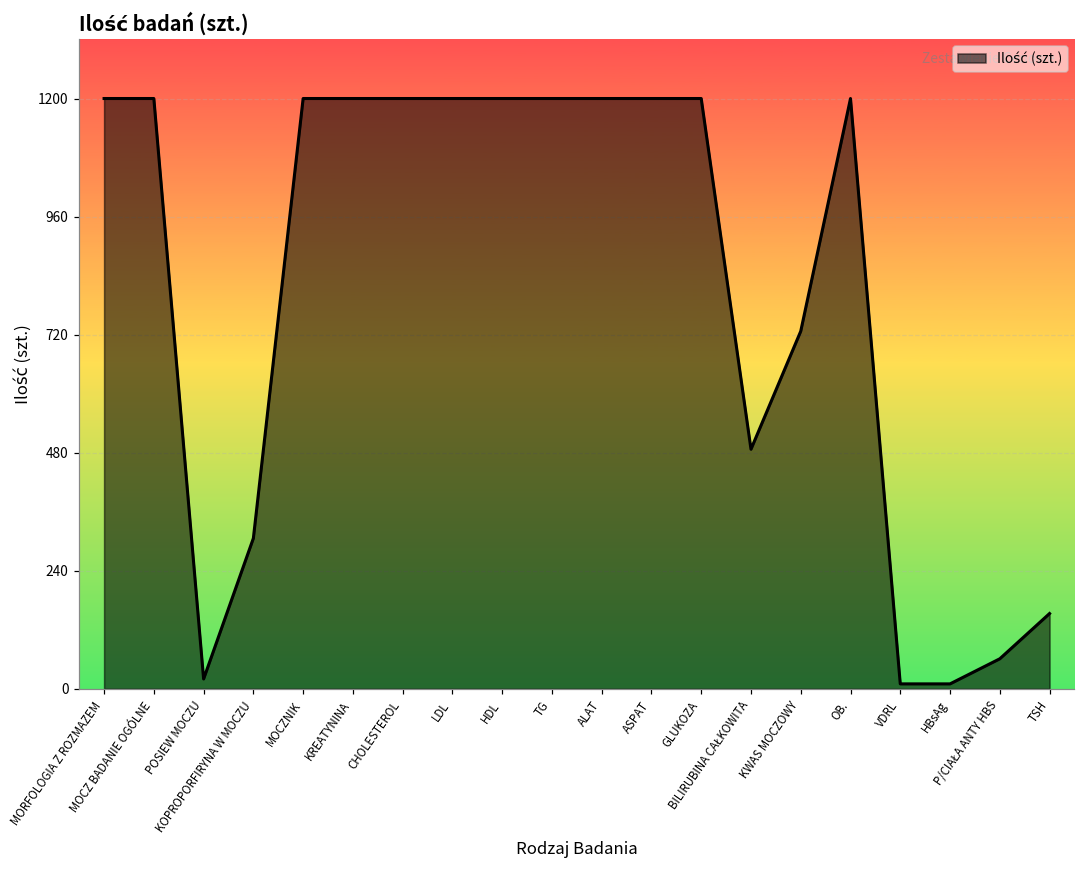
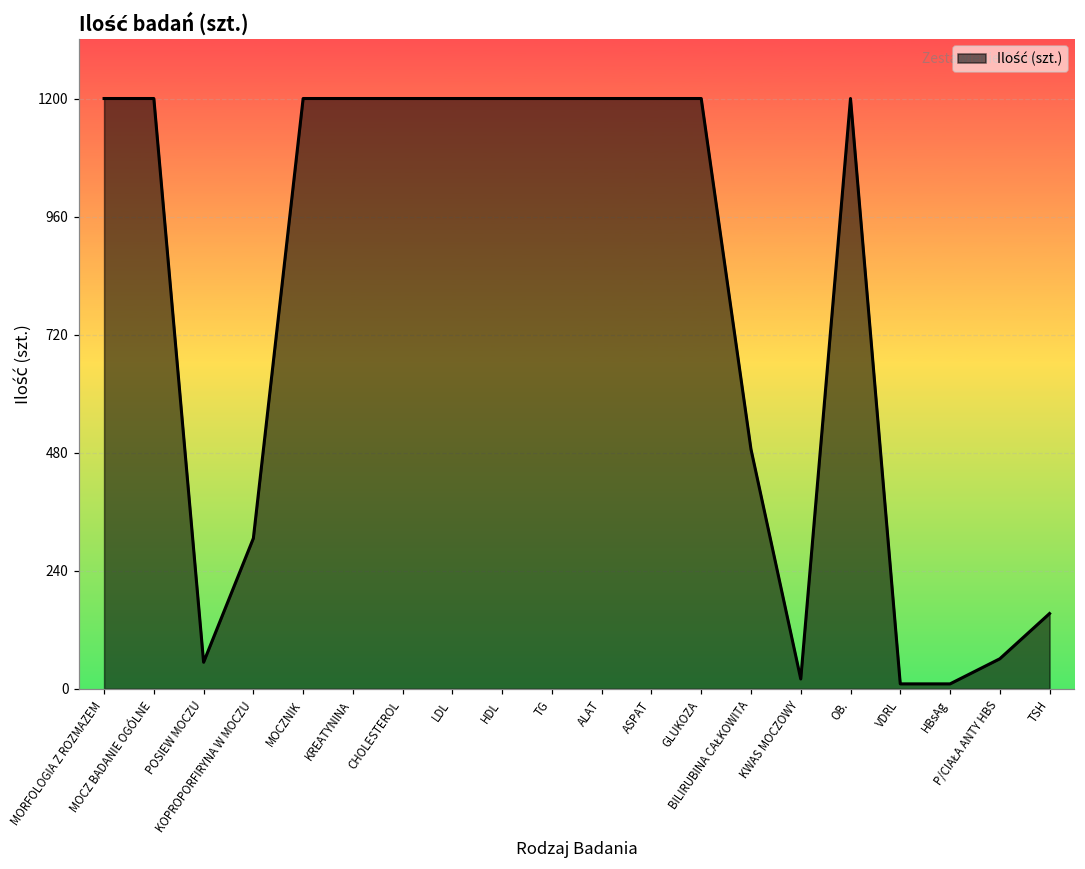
POSIEW MOCZU: 20 -> 50
KWAS MOCZOWY: 730 -> 20
